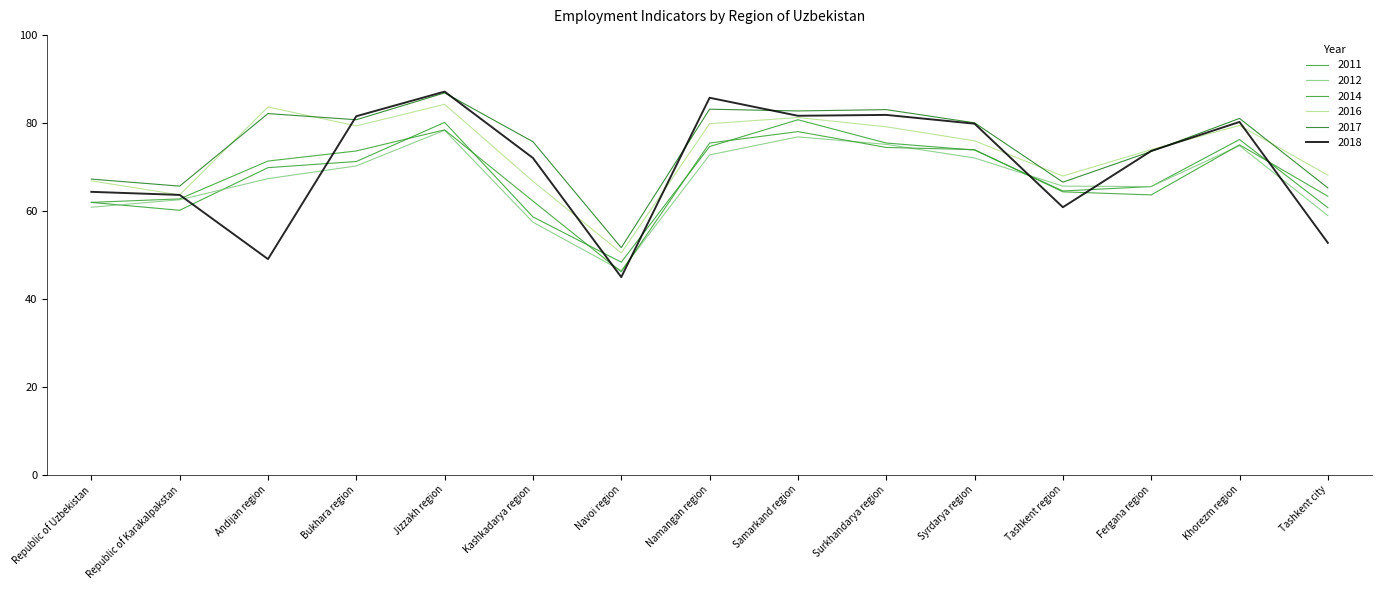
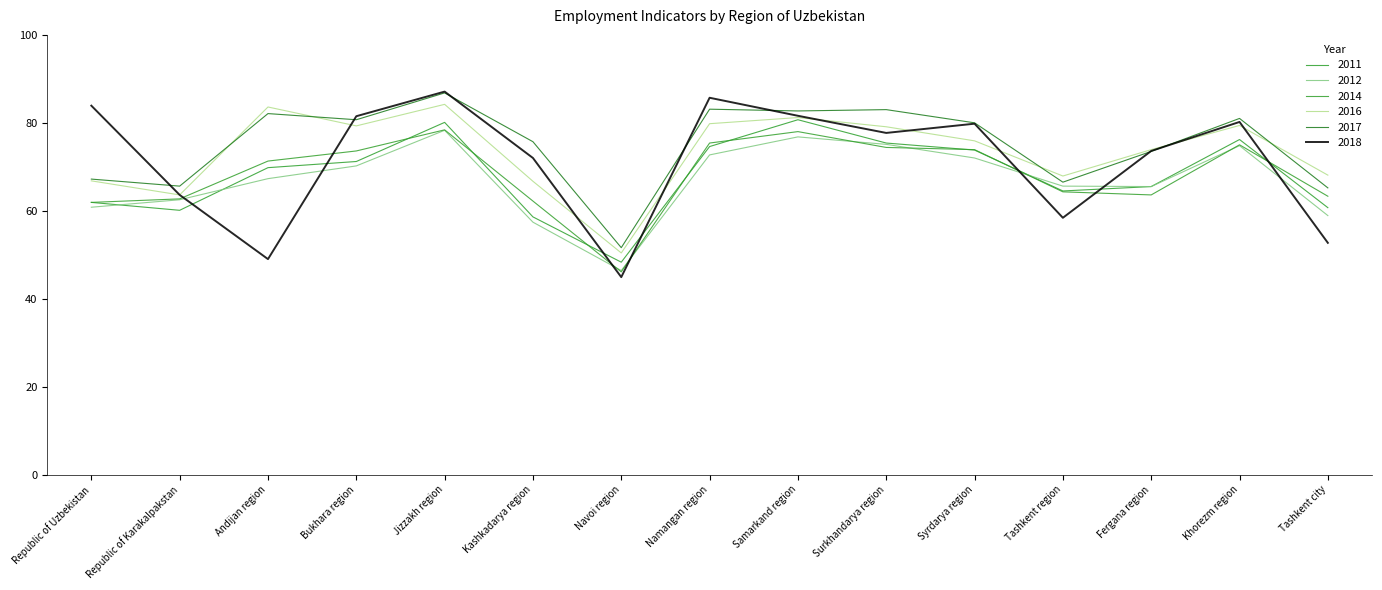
2018, Republic of Uzbekistan: 64 -> 84
2018, Surkhandarya region: 82 -> 78
2018, Tashkent region: 61 -> 58
